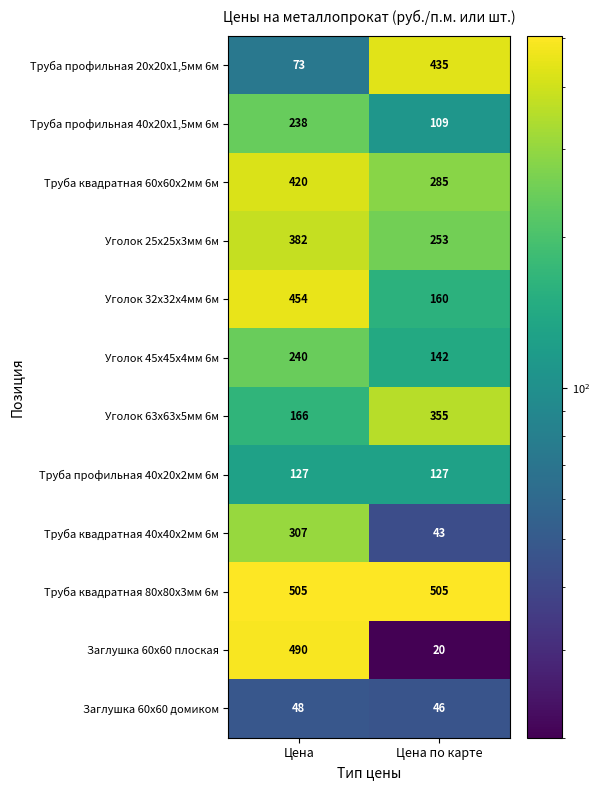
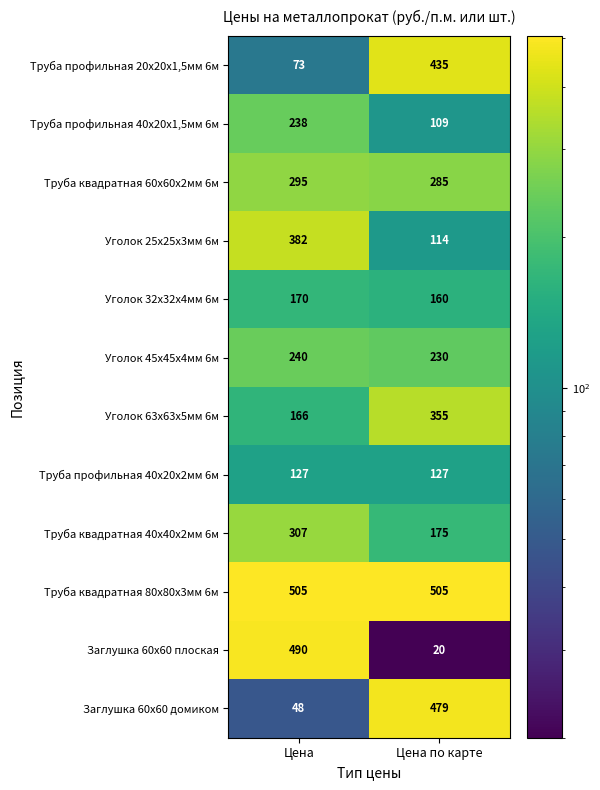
Труба квадратная 60х60х2мм 6м, Цена: 420 -> 295
Уголок 25х25х3мм 6м, Цена по карте: 253 -> 114
Уголок 32х32х4мм 6м, Цена: 454 -> 170
Уголок 45х45х4мм 6м, Цена по карте: 142 -> 230
Труба квадратная 40х40х2мм 6м, Цена по карте: 43 -> 175
Заглушка 60х60 домиком, Цена по карте: 46 -> 479
